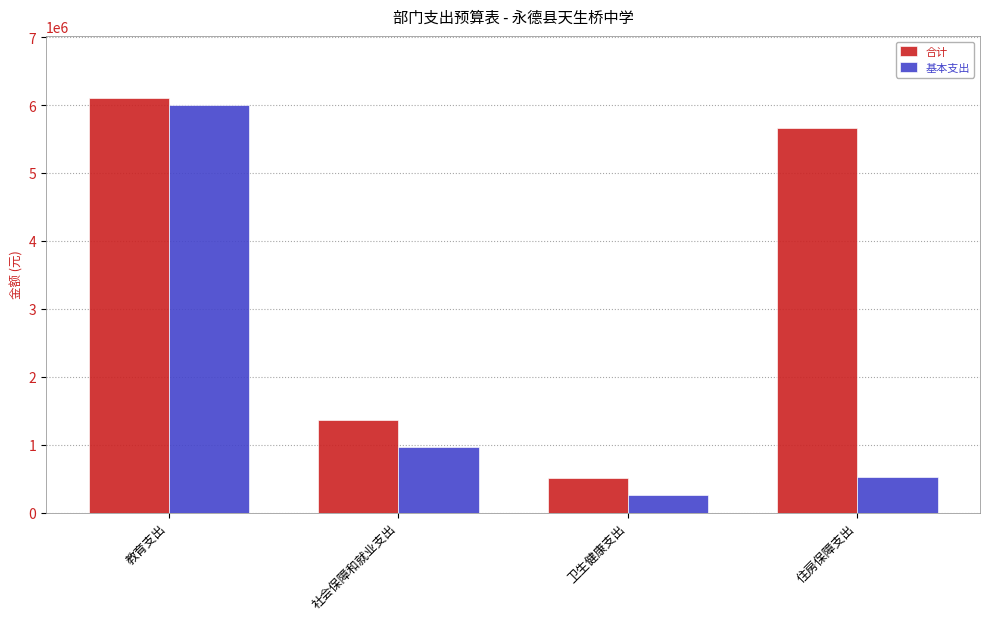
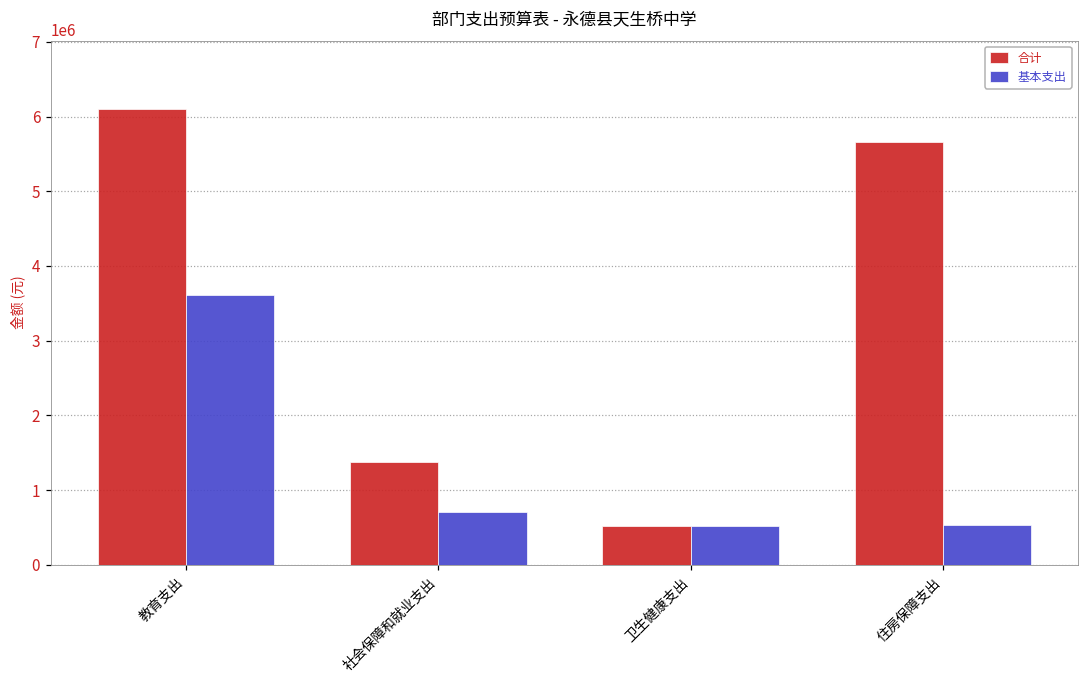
基本支出, 教育支出: 6000000 -> 3600000
基本支出, 社会保障和就业支出: 1000000 -> 700000
基本支出, 卫生健康支出: 300000 -> 500000
